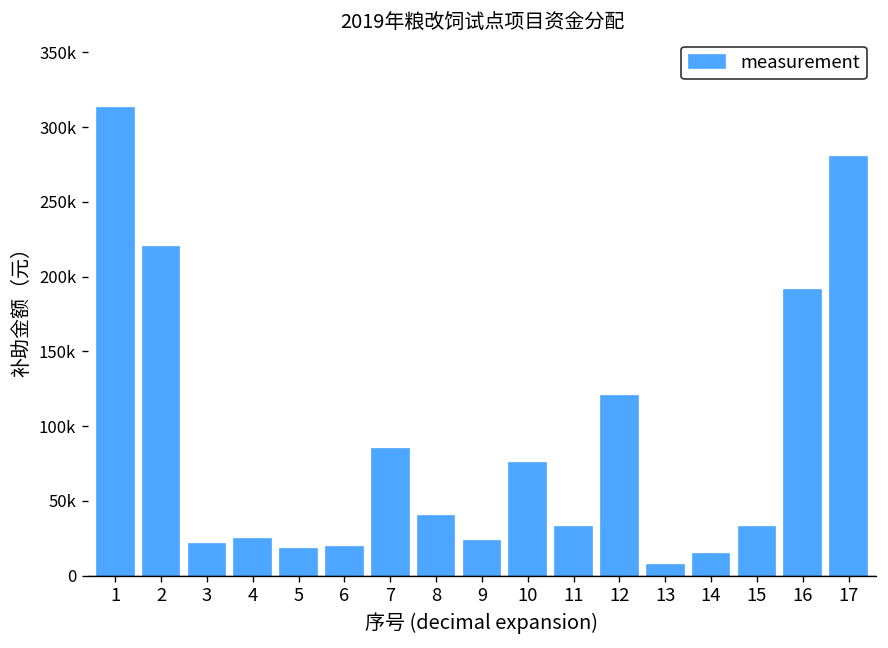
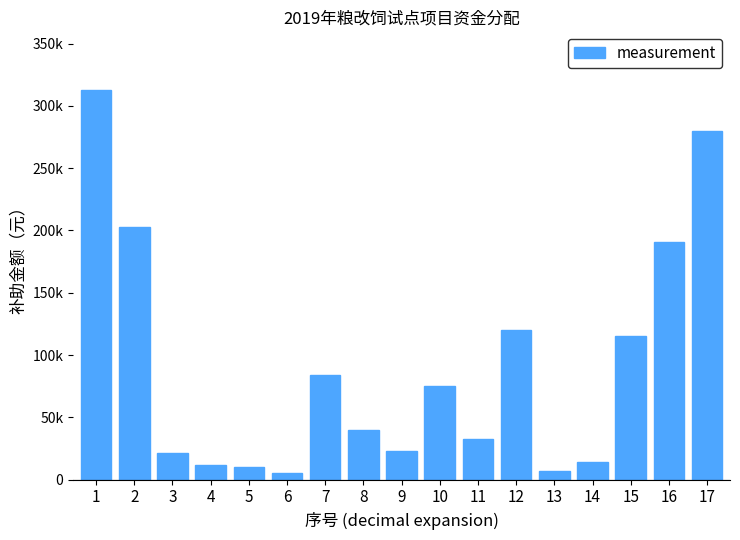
2: 220000 -> 203000
4: 24000 -> 12000
5: 18000 -> 10000
6: 19000 -> 5000
15: 32000 -> 115000
